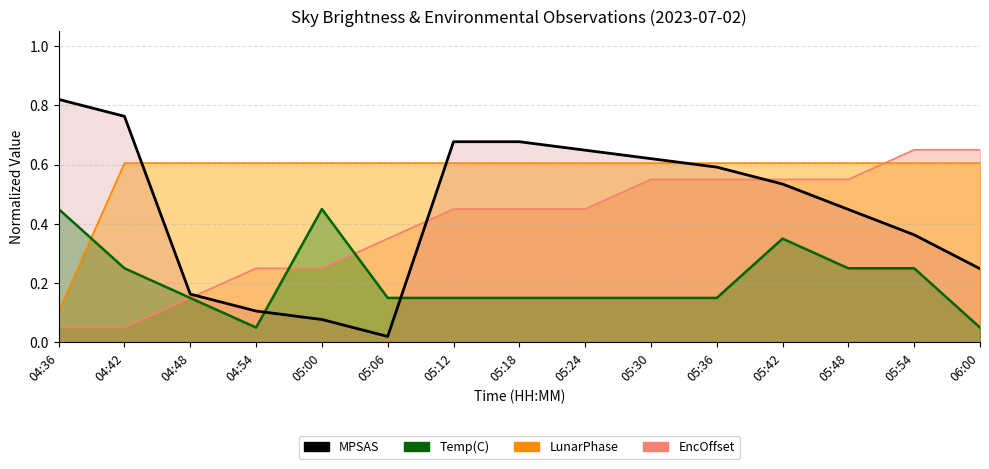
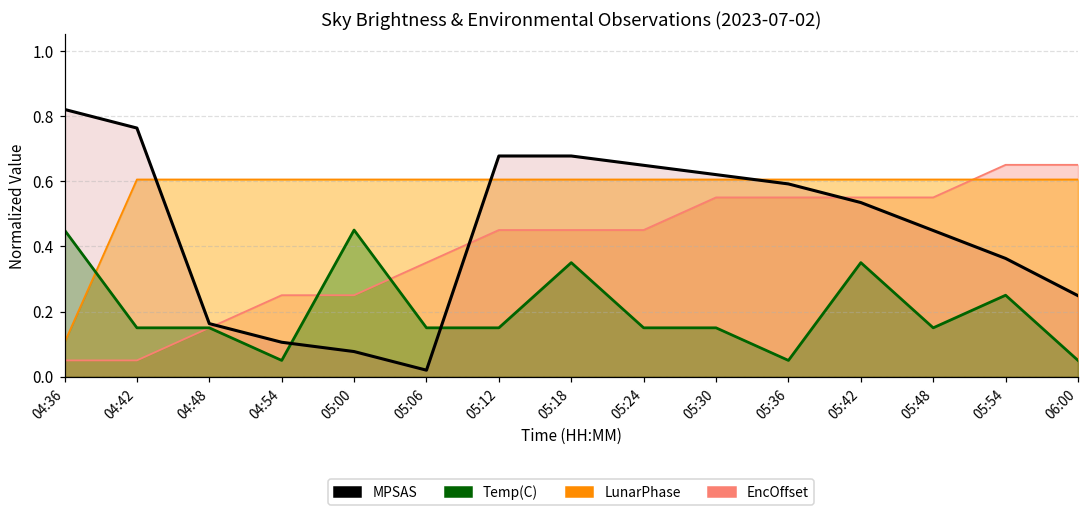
Temp(C), 04:42: 0.25 -> 0.15
Temp(C), 05:18: 0.15 -> 0.35
Temp(C), 05:36: 0.15 -> 0.05
Temp(C), 05:48: 0.25 -> 0.15
